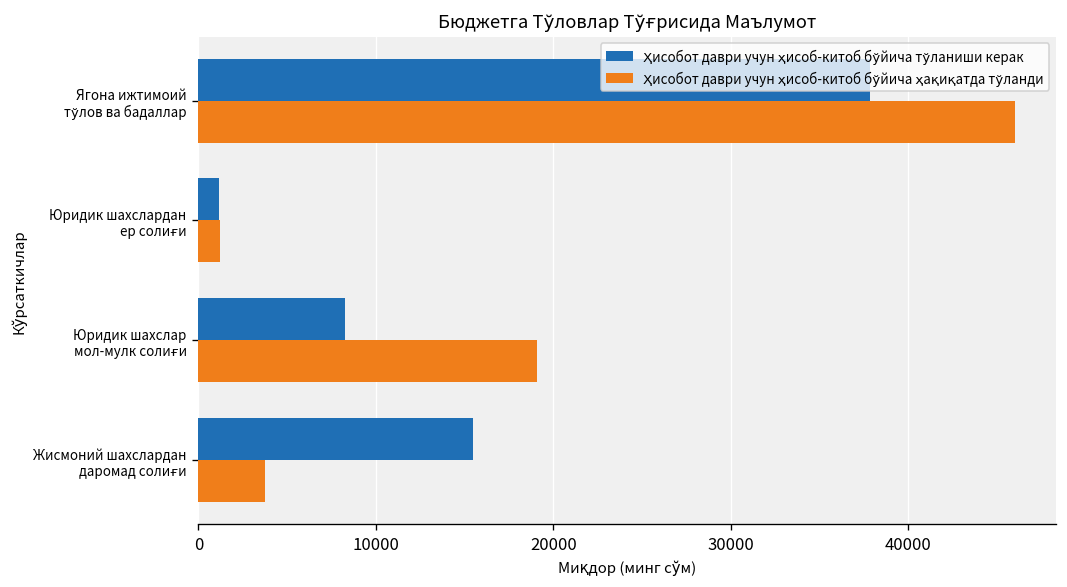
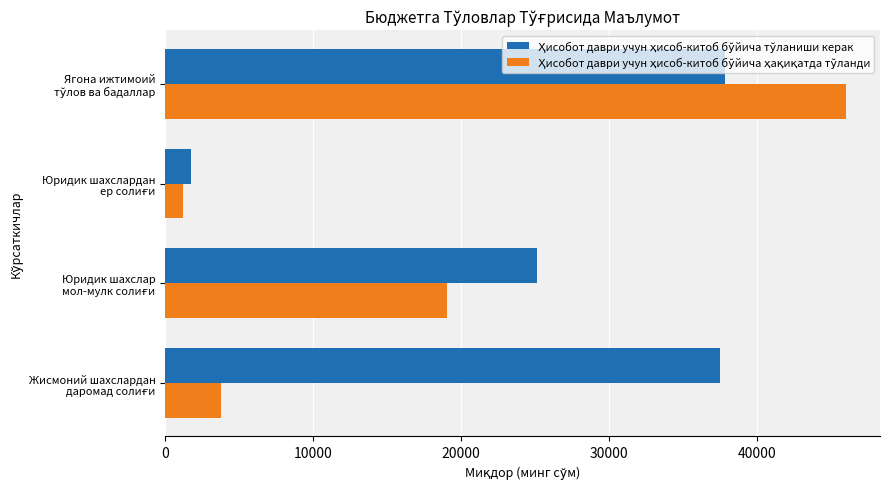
Ҳисобот даври учун ҳисоб-китоб бўйича тўланиши керак, Юридик шахслардан ер солиғи: 1200 -> 1800
Ҳисобот даври учун ҳисоб-китоб бўйича тўланиши керак, Юридик шахслар мол-мулк солиғи: 8300 -> 25100
Ҳисобот даври учун ҳисоб-китоб бўйича тўланиши керак, Жисмоний шахслардан даромад солиғи: 15400 -> 37500
